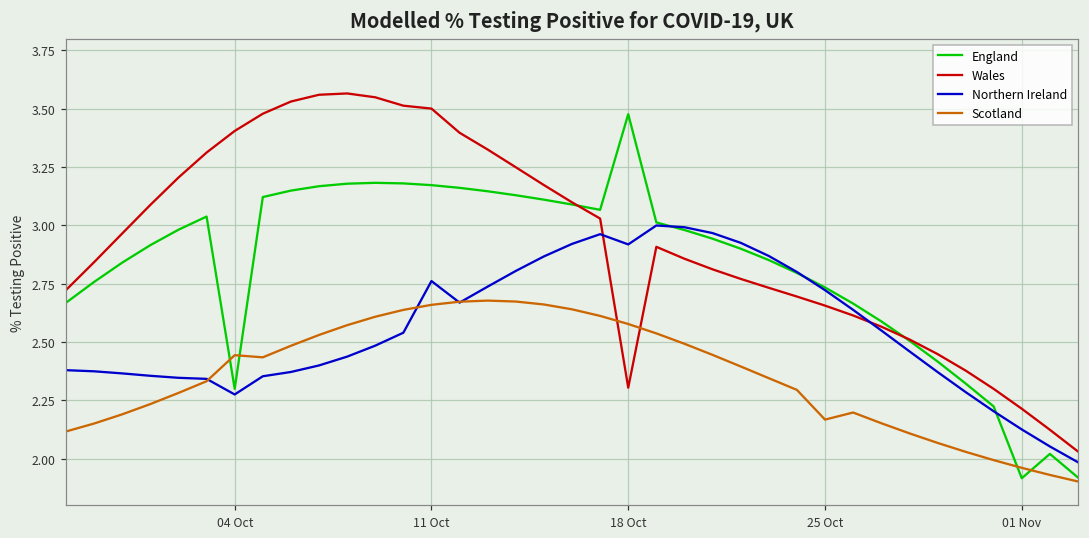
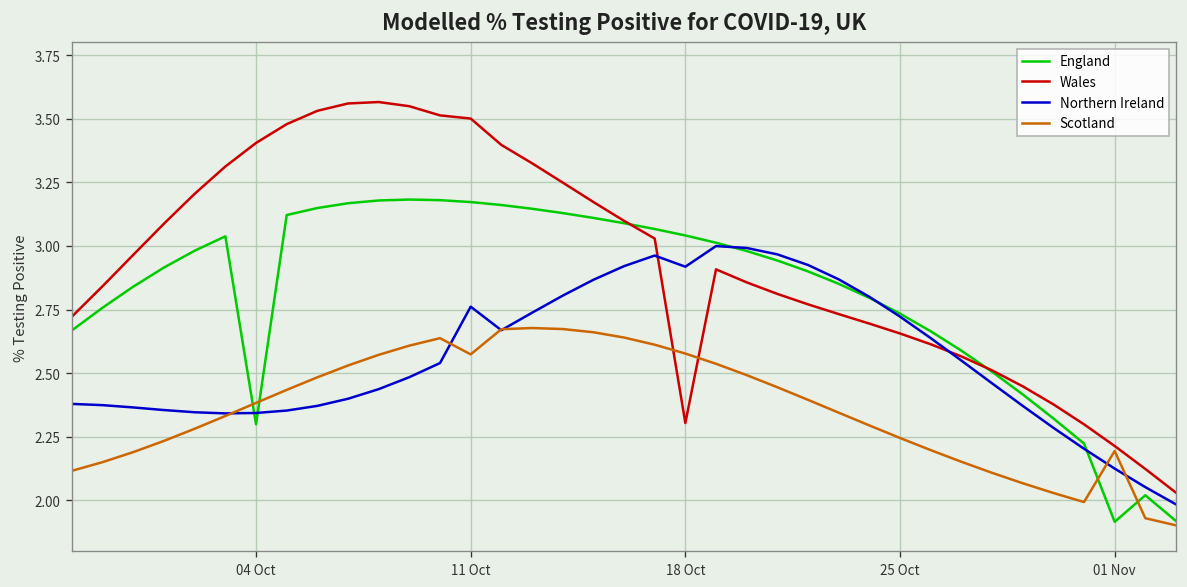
Northern Ireland, 04 Oct: 2.28 -> 2.34
Scotland, 04 Oct: 2.44 -> 2.38
Scotland, 11 Oct: 2.66 -> 2.57
England, 18 Oct: 3.48 -> 3.04
Scotland, 25 Oct: 2.17 -> 2.25
Scotland, 01 Nov: 1.96 -> 2.19
